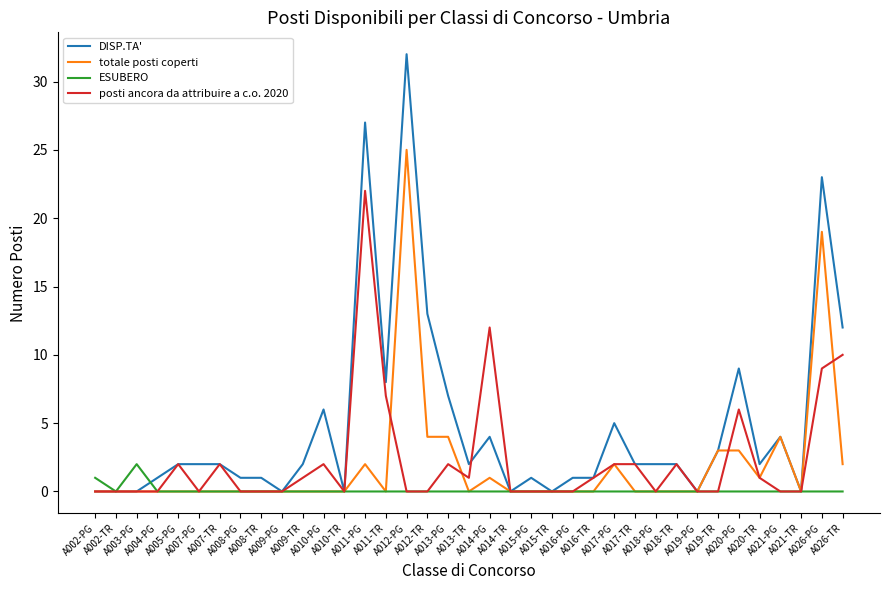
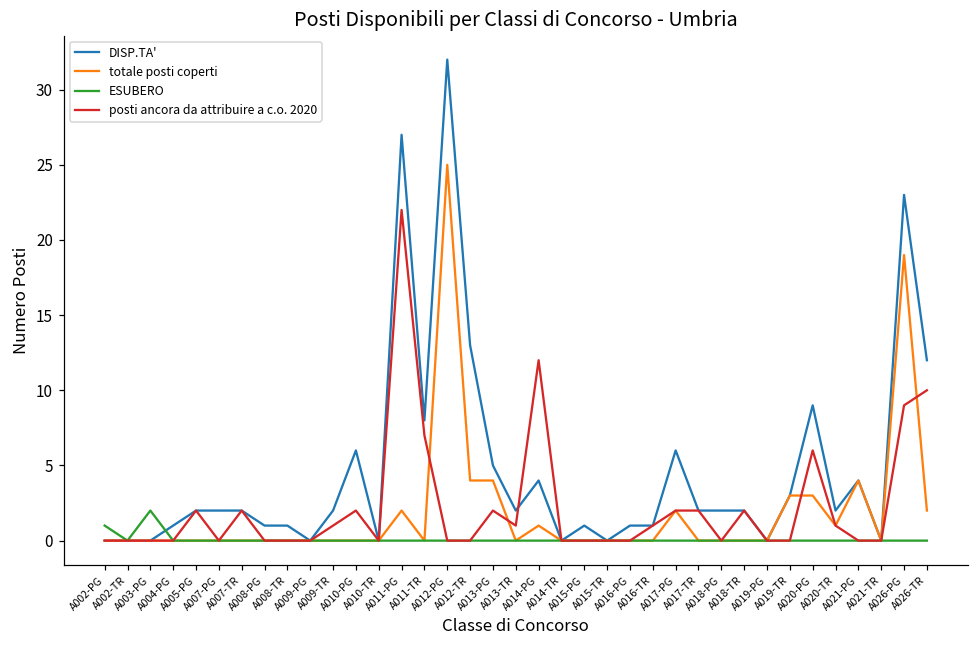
DISP.TA', A013-PG: 7 -> 5
DISP.TA', A017-PG: 5 -> 6
